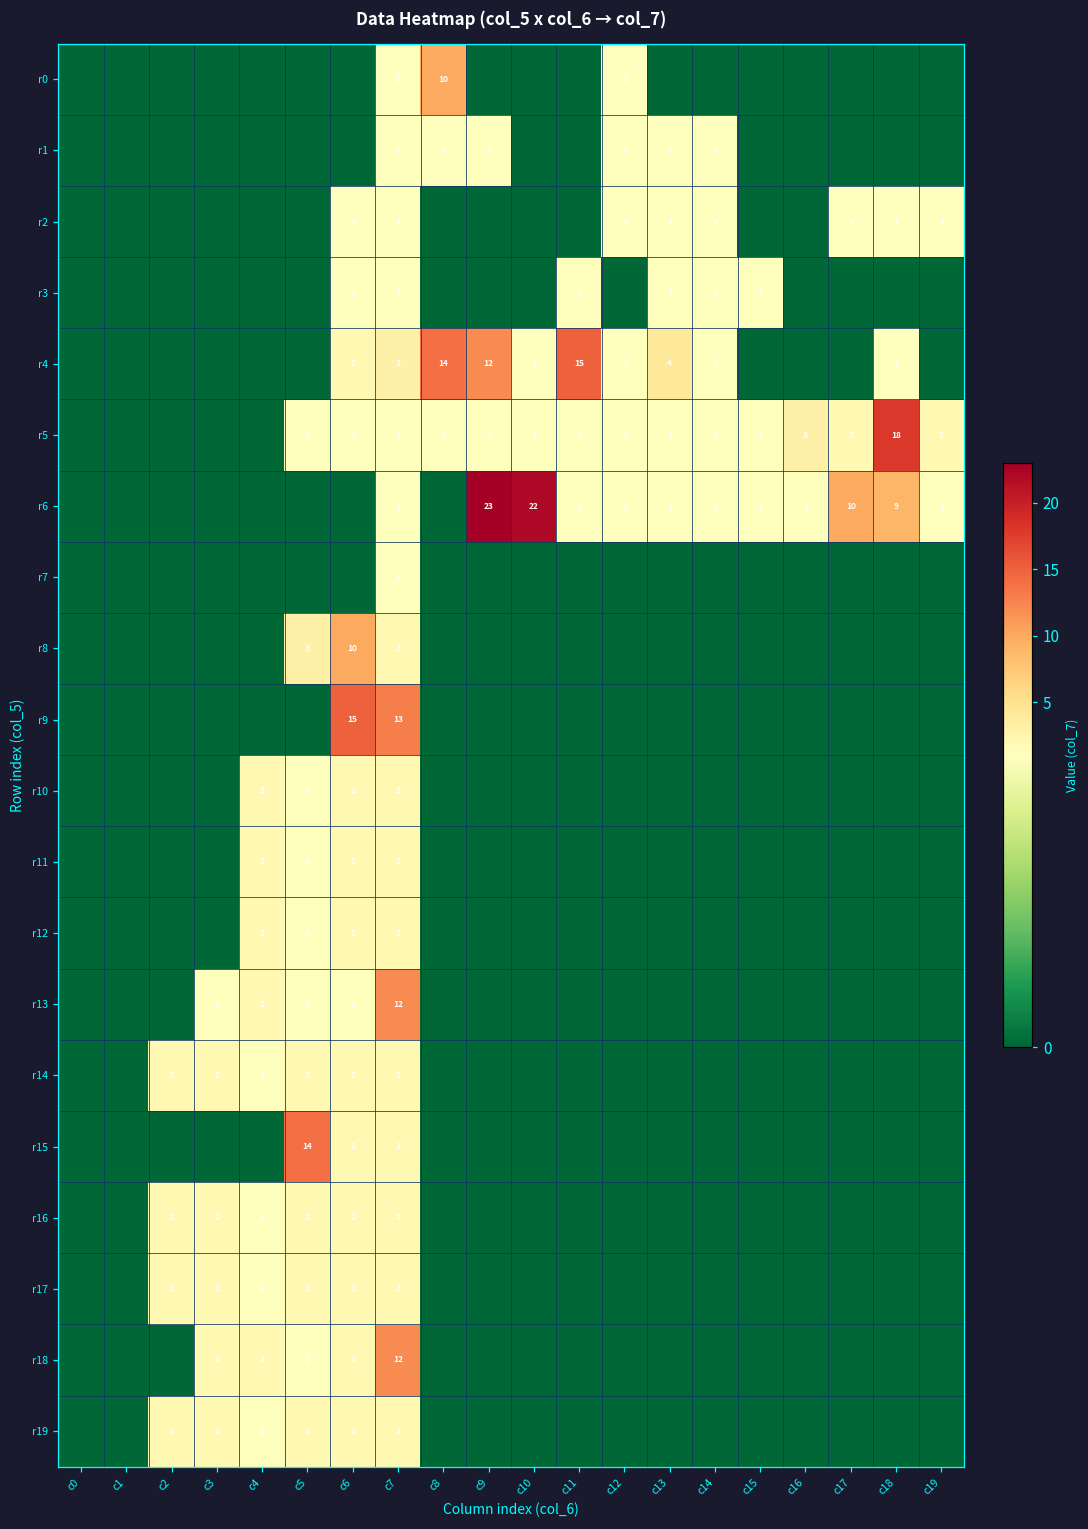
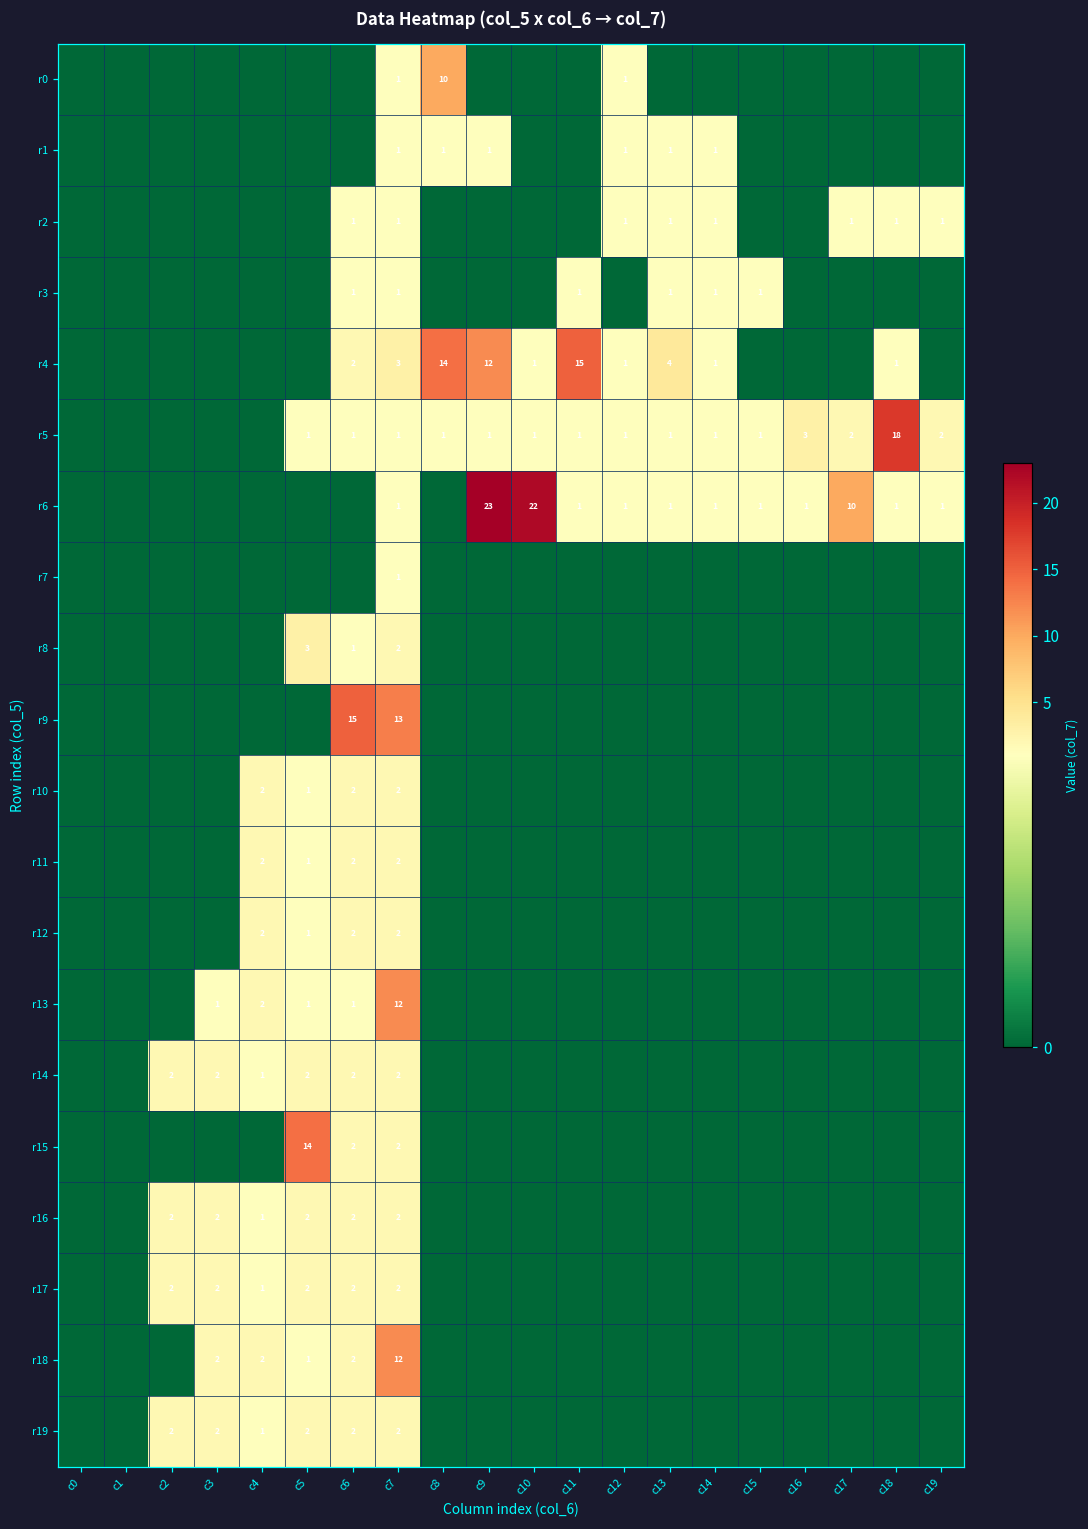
r6, c18: 9 -> 1
r8, c6: 10 -> 1
